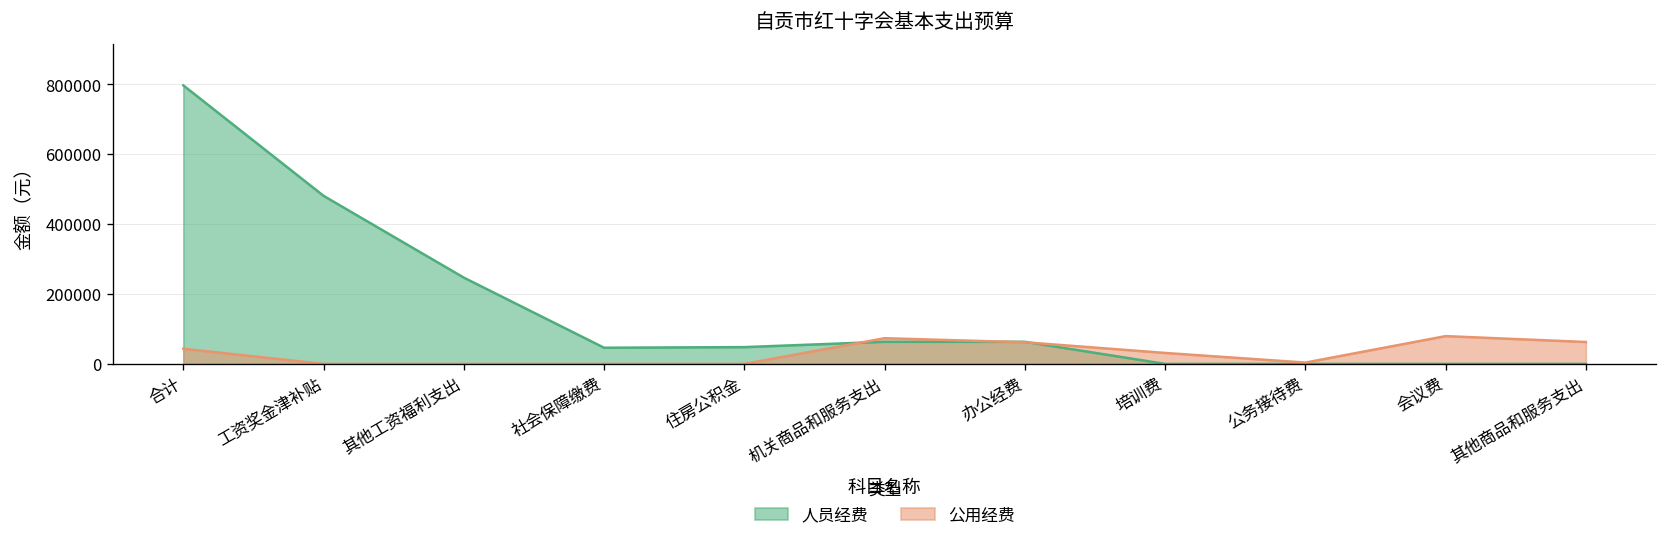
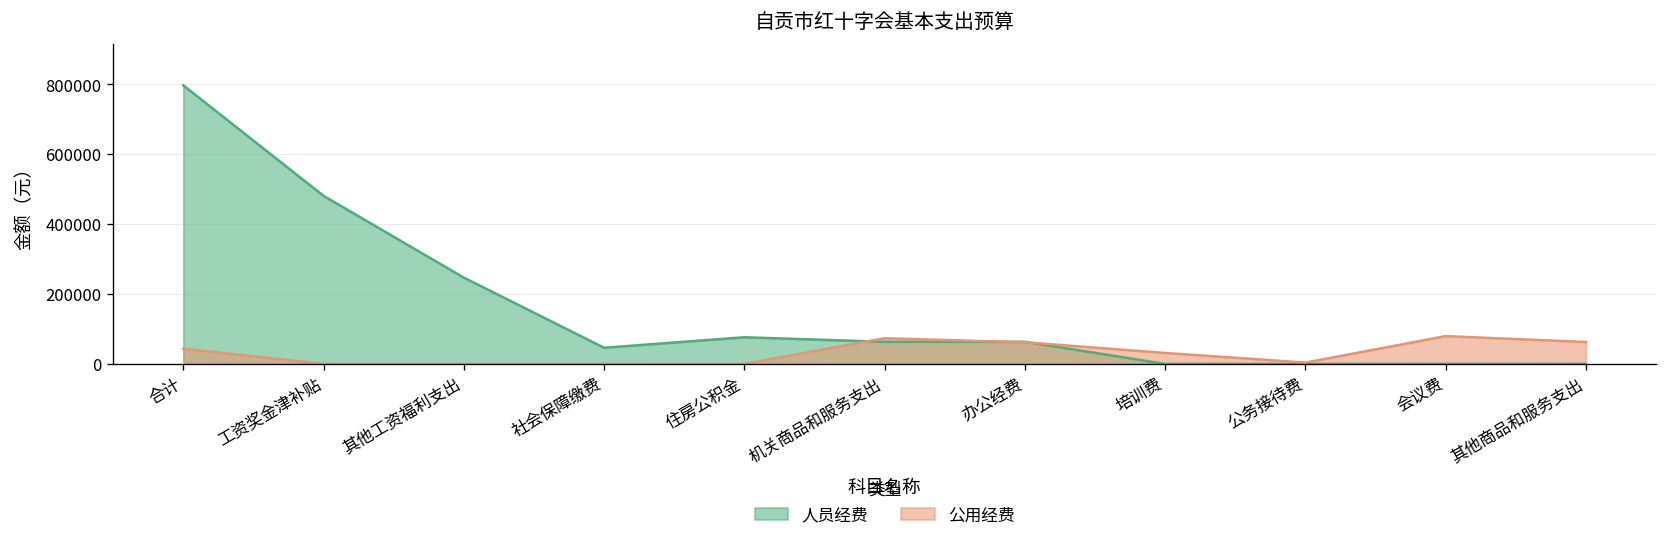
人员经费, 住房公积金: 50000 -> 80000
